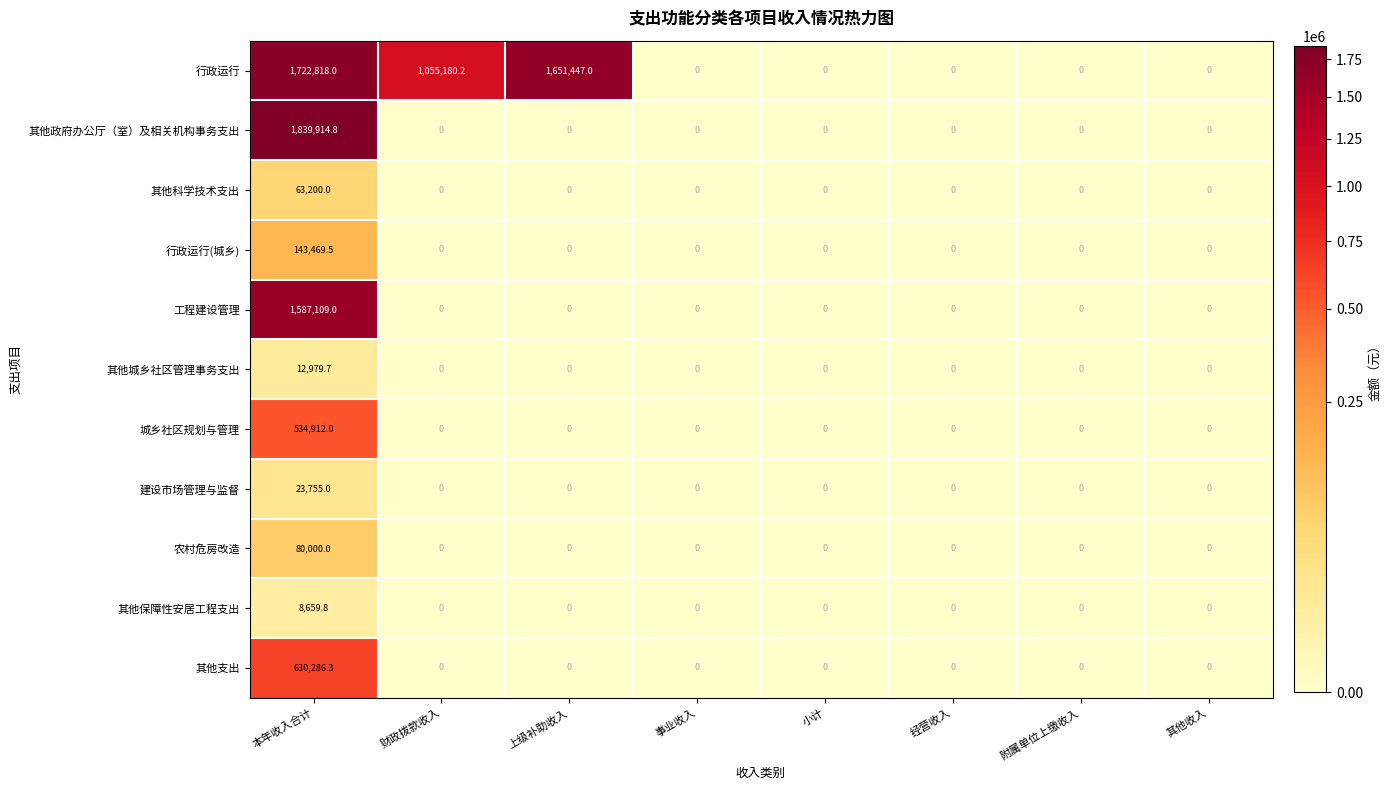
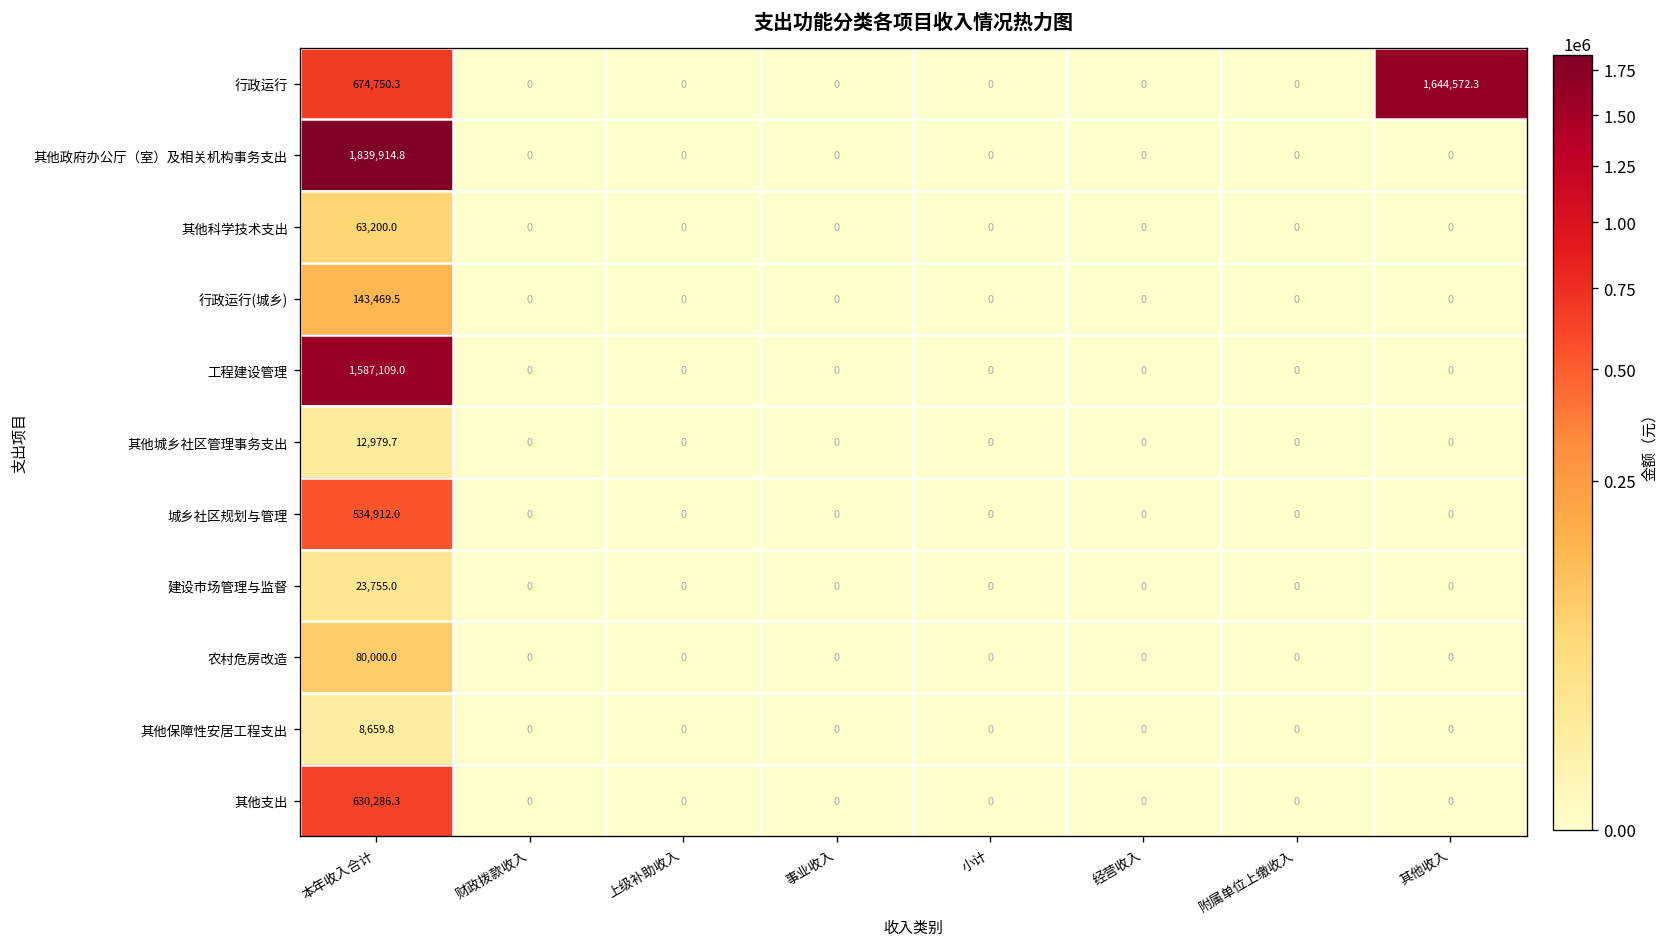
行政运行, 本年收入合计: 1,722,818.0 -> 674,750.3
行政运行, 财政拨款收入: 1,055,180.2 -> 0
行政运行, 上级补助收入: 1,651,447.0 -> 0
行政运行, 其他收入: 0 -> 1,644,572.3
